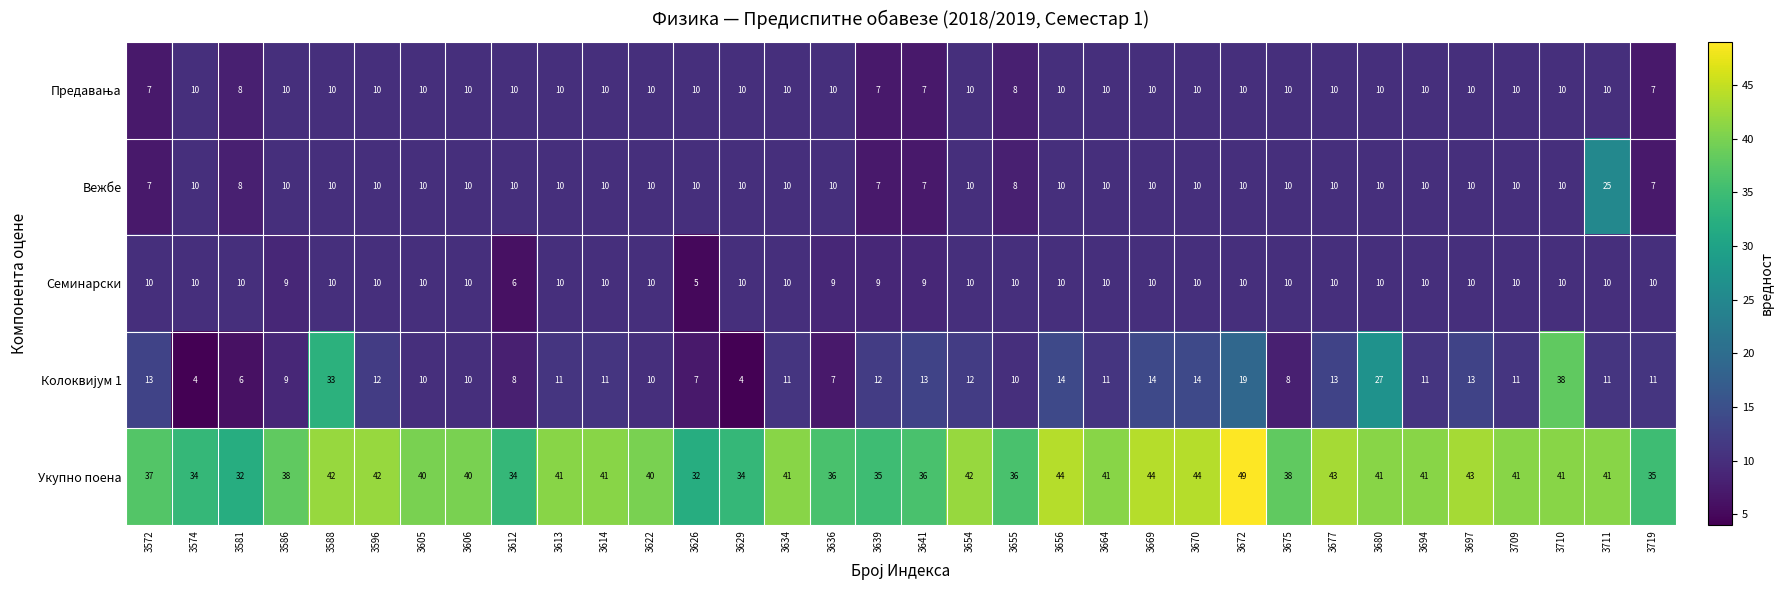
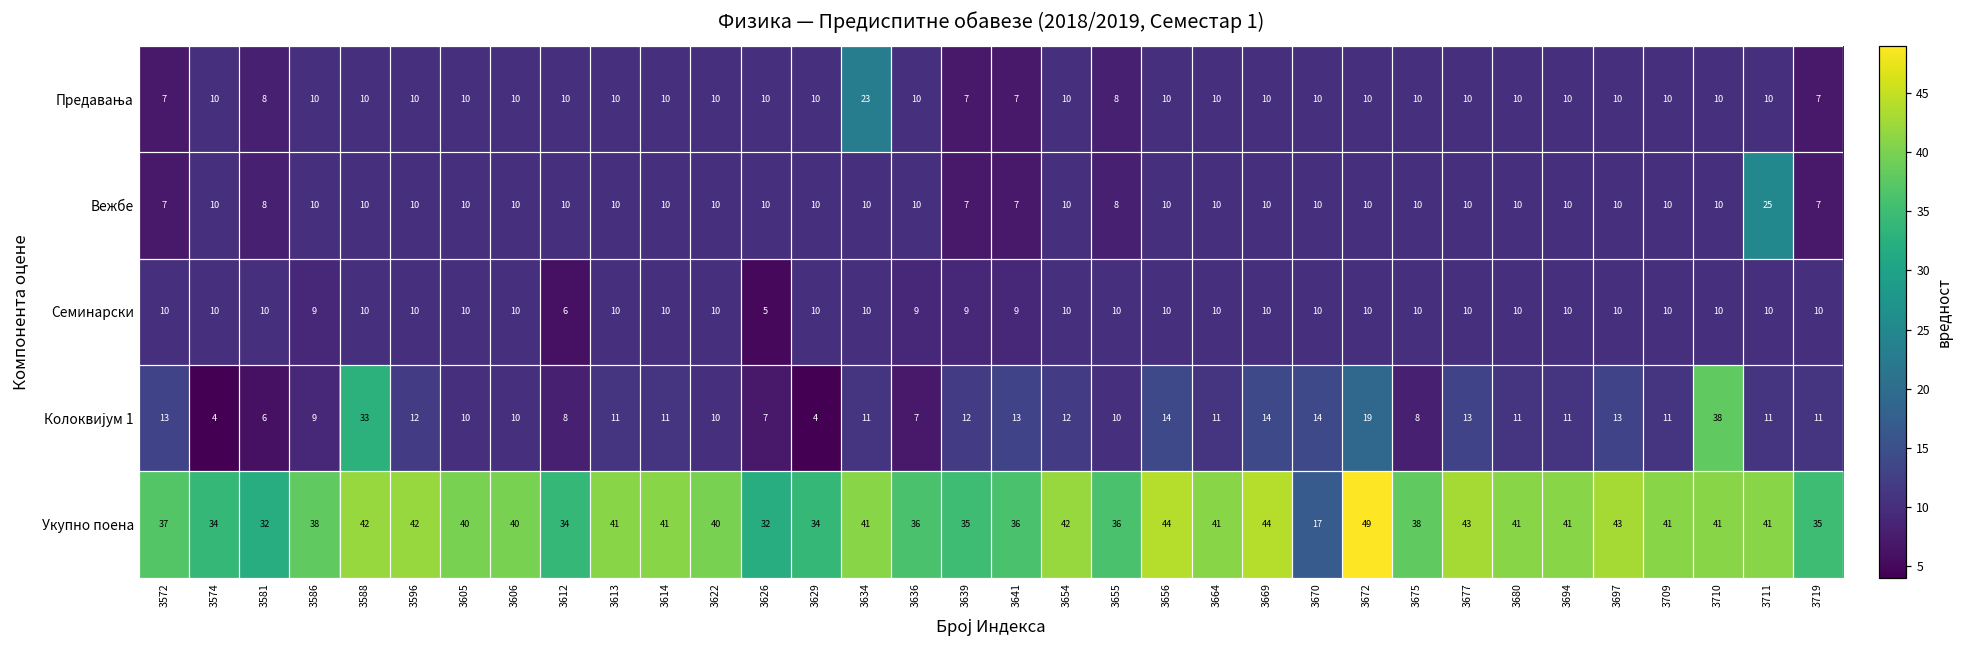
Предавања, 3634: 10 -> 23
Колоквијум 1, 3680: 27 -> 11
Укупно поена, 3670: 44 -> 17
